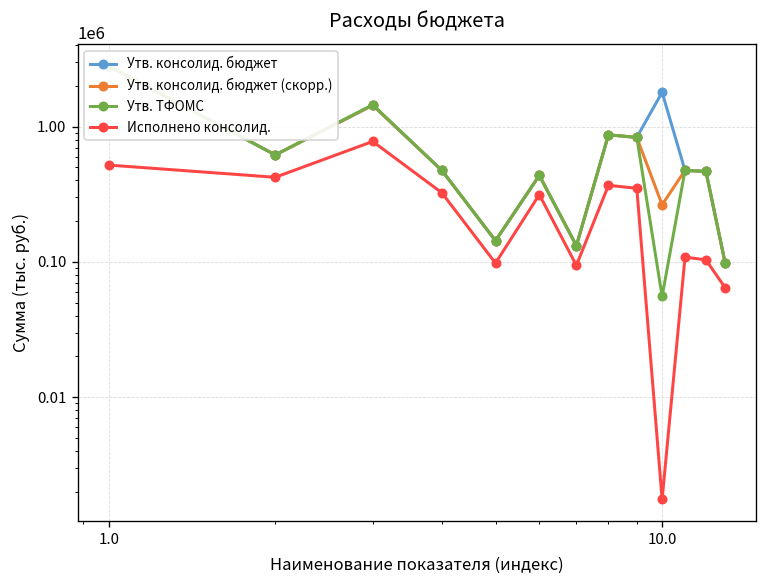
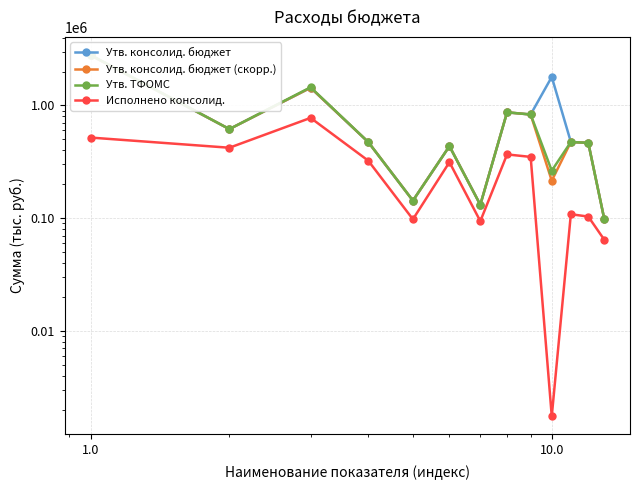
Утв. консолид. бюджет (скорр.), 10.0: 260000 -> 210000
Утв. ТФОМС, 10.0: 60000 -> 260000
